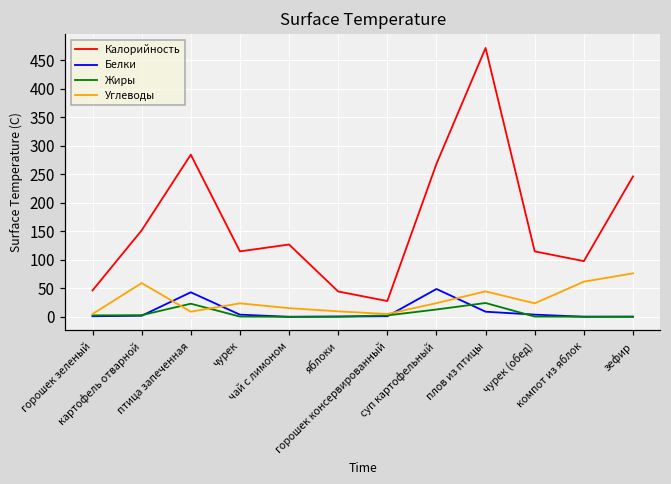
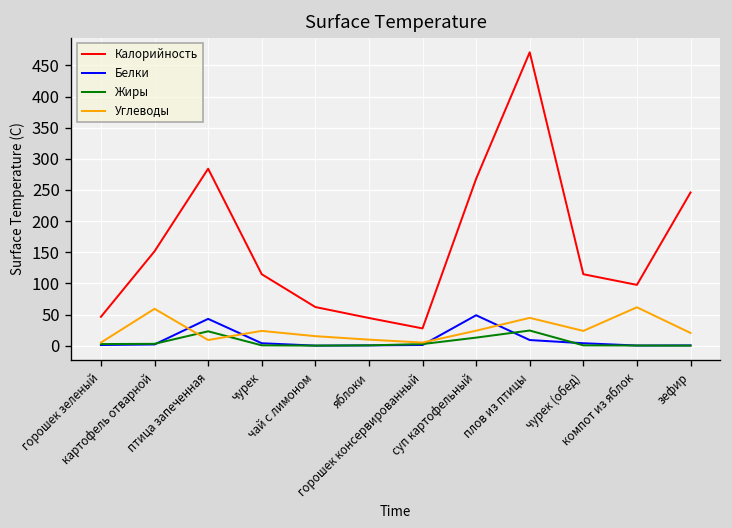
Калорийность, чай с лимоном: 130 -> 60
Углеводы, зефир: 80 -> 20
